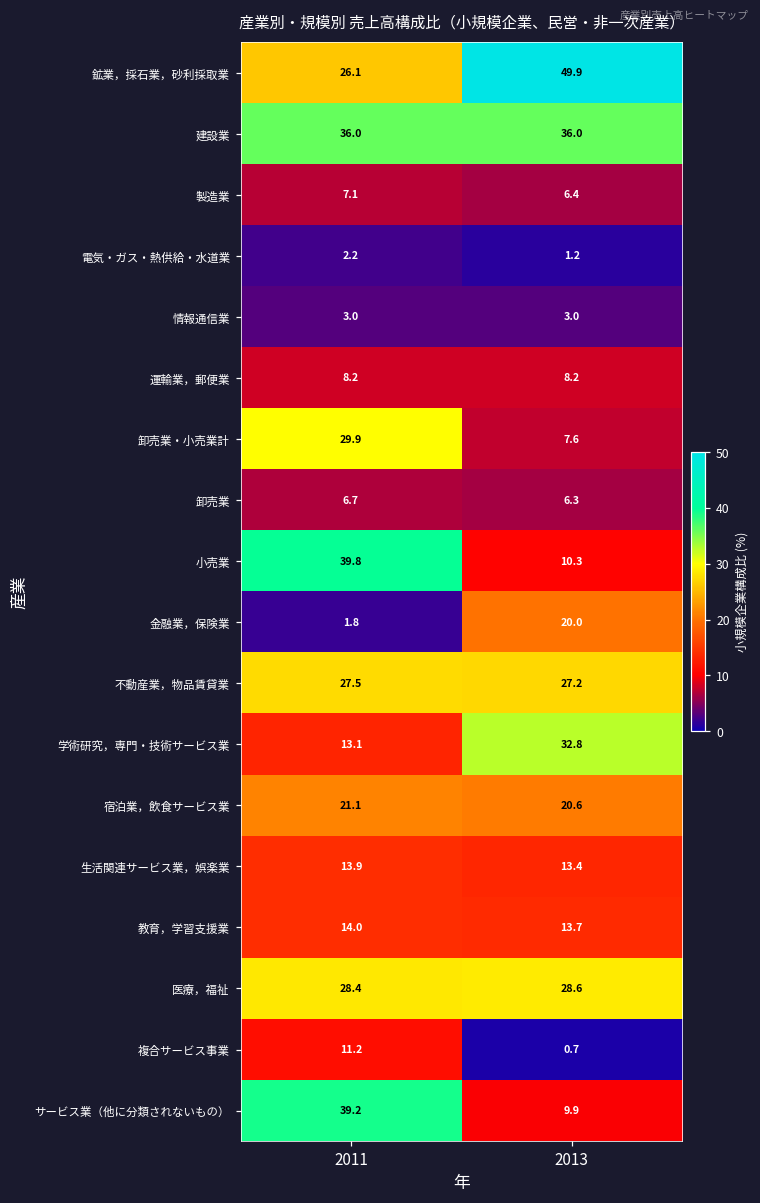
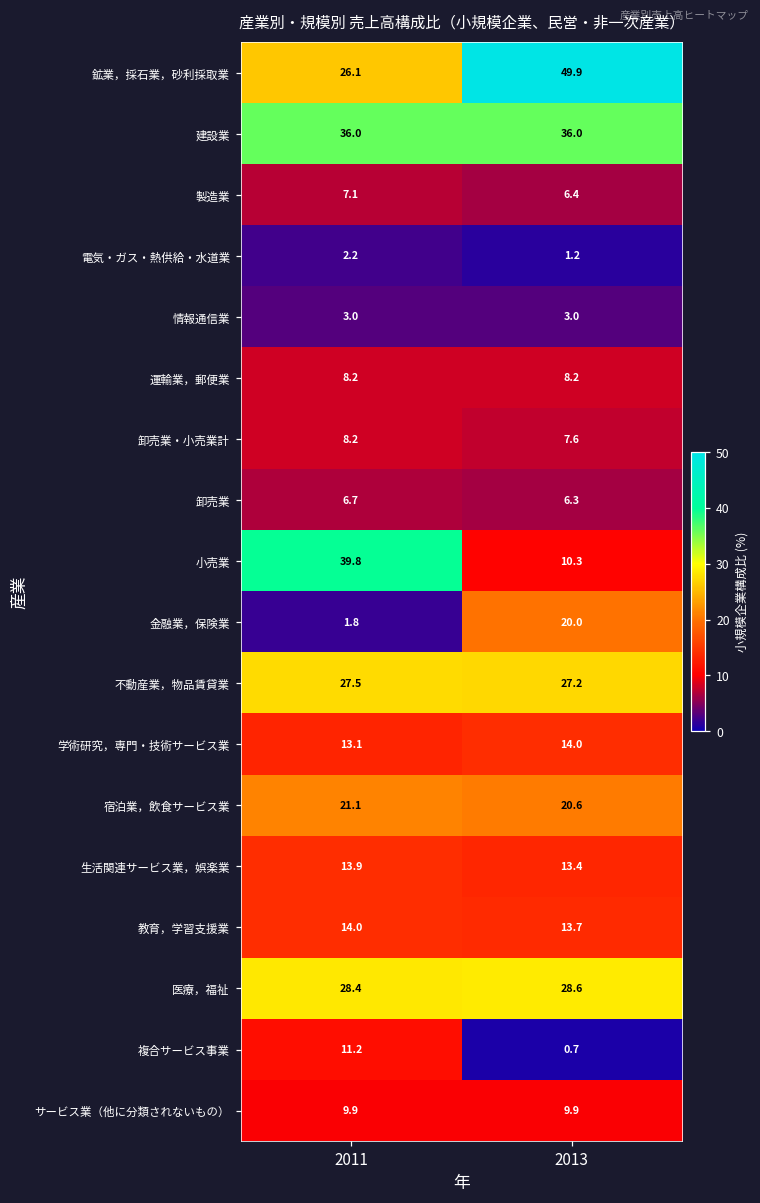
卸売業・小売業計, 2011: 29.9 -> 8.2
学術研究，専門・技術サービス業, 2013: 32.8 -> 14.0
サービス業（他に分類されないもの）, 2011: 39.2 -> 9.9
